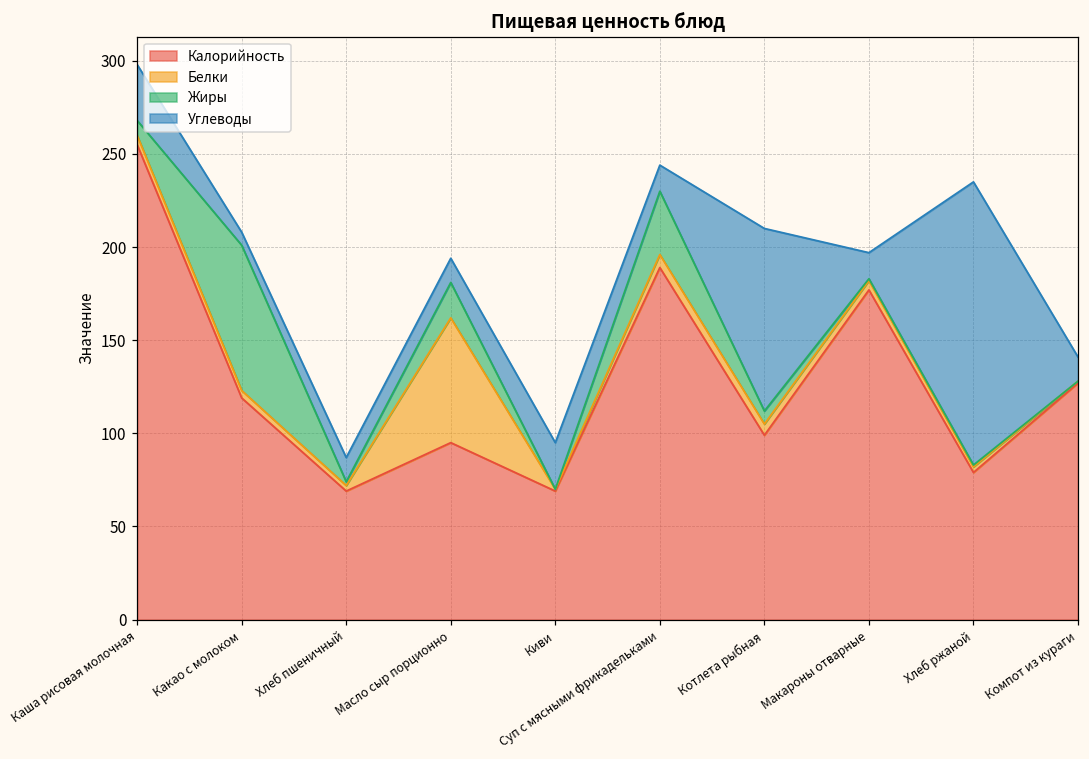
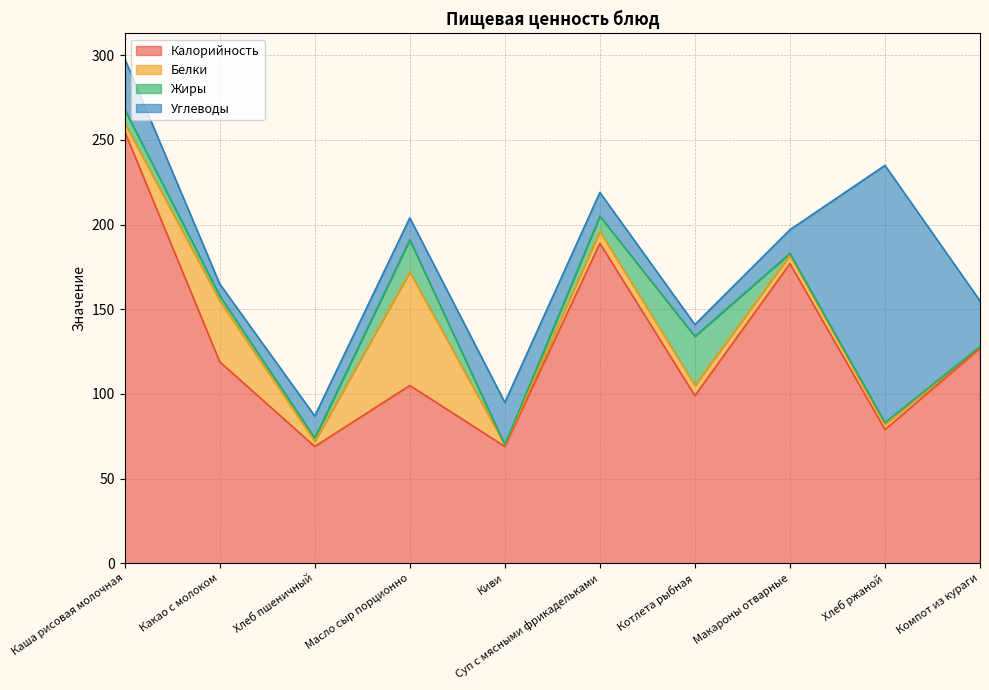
Белки, Какао с молоком: 4 -> 36
Жиры, Какао с молоком: 78 -> 3
Калорийность, Масло сыр порционно: 95 -> 105
Жиры, Суп с мясными фрикадельками: 34 -> 9
Жиры, Котлета рыбная: 7 -> 29
Углеводы, Котлета рыбная: 98 -> 7
Углеводы, Компот из кураги: 13 -> 27
